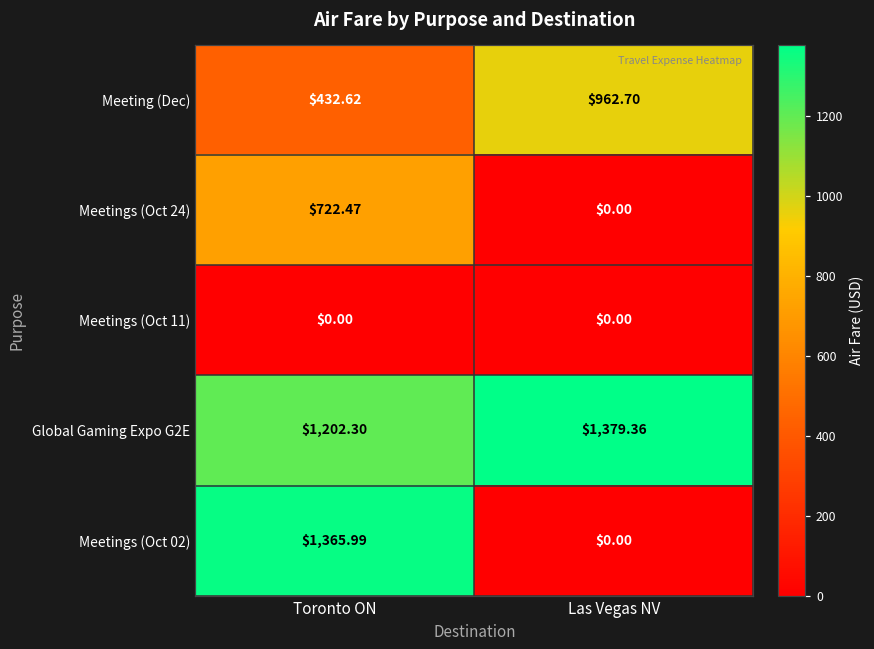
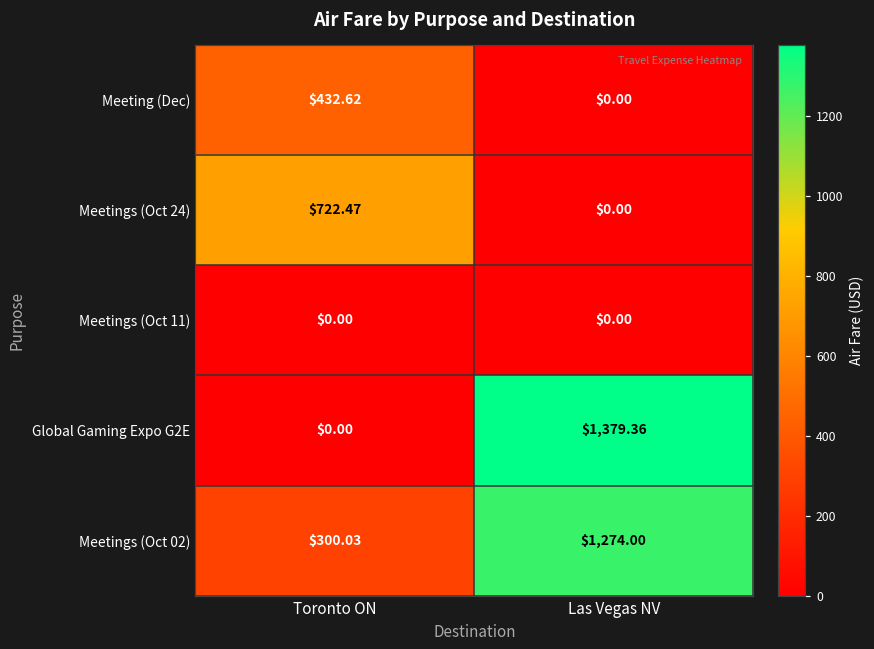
Meeting (Dec), Las Vegas NV: $962.70 -> $0.00
Global Gaming Expo G2E, Toronto ON: $1,202.30 -> $0.00
Meetings (Oct 02), Toronto ON: $1,365.99 -> $300.03
Meetings (Oct 02), Las Vegas NV: $0.00 -> $1,274.00
